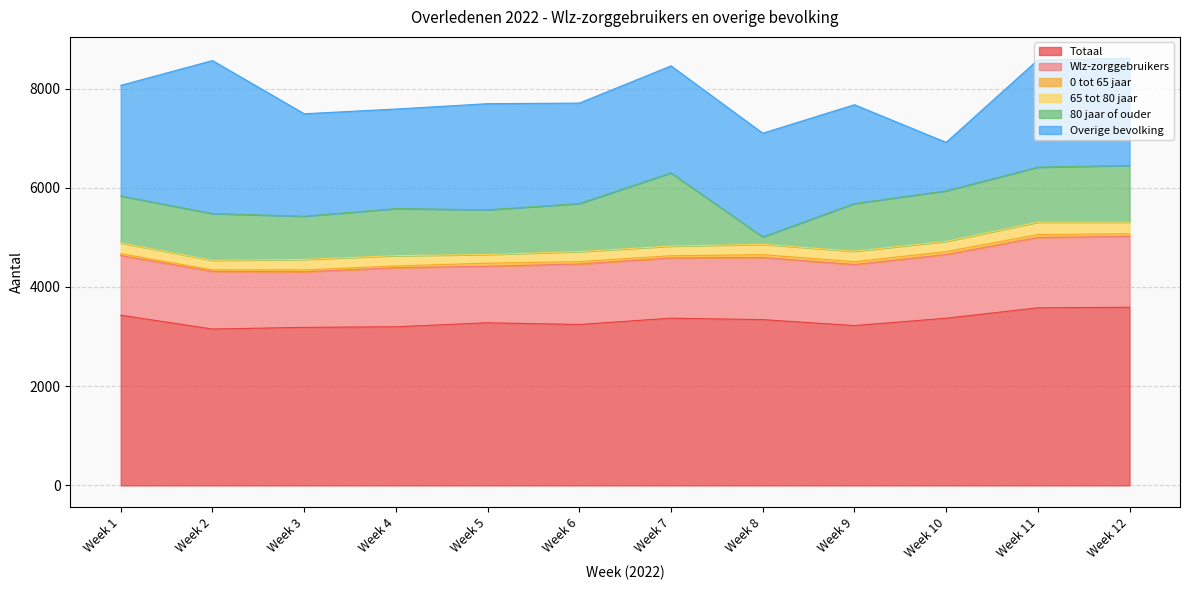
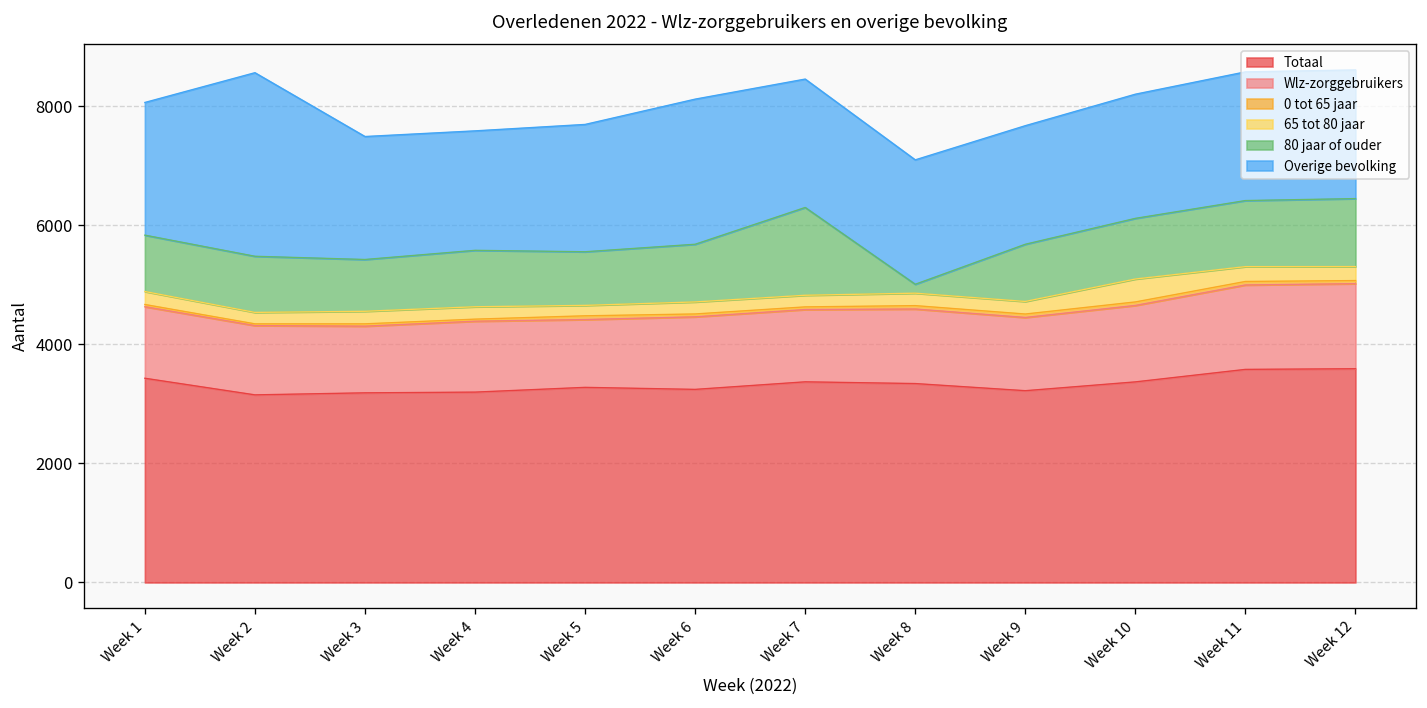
Overige bevolking, Week 6: 2000 -> 2400
65 tot 80 jaar, Week 10: 200 -> 400
Overige bevolking, Week 10: 1000 -> 2100
